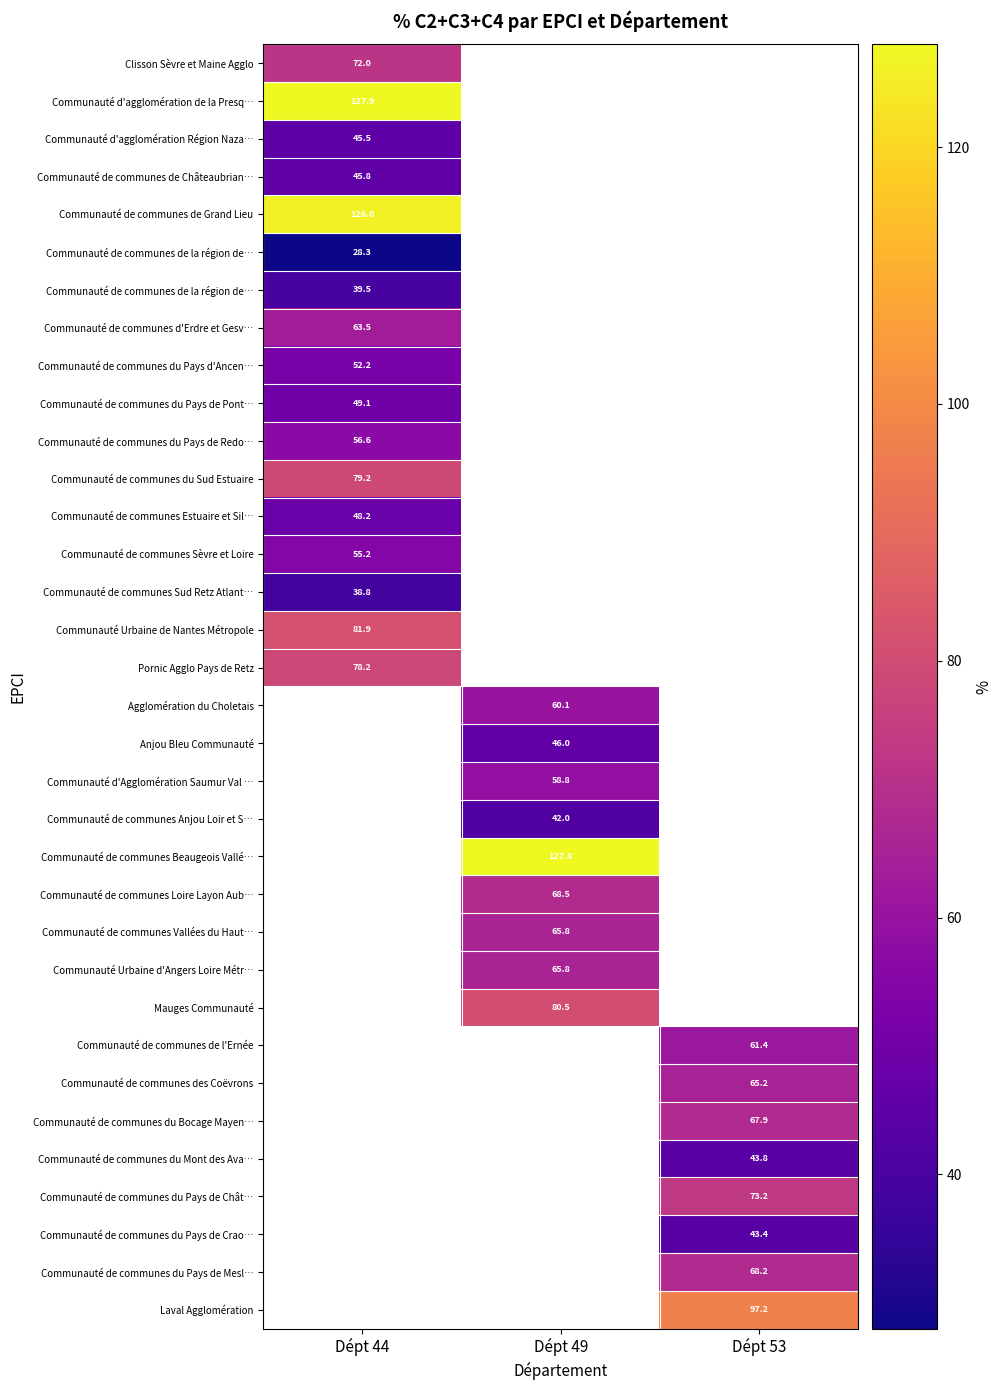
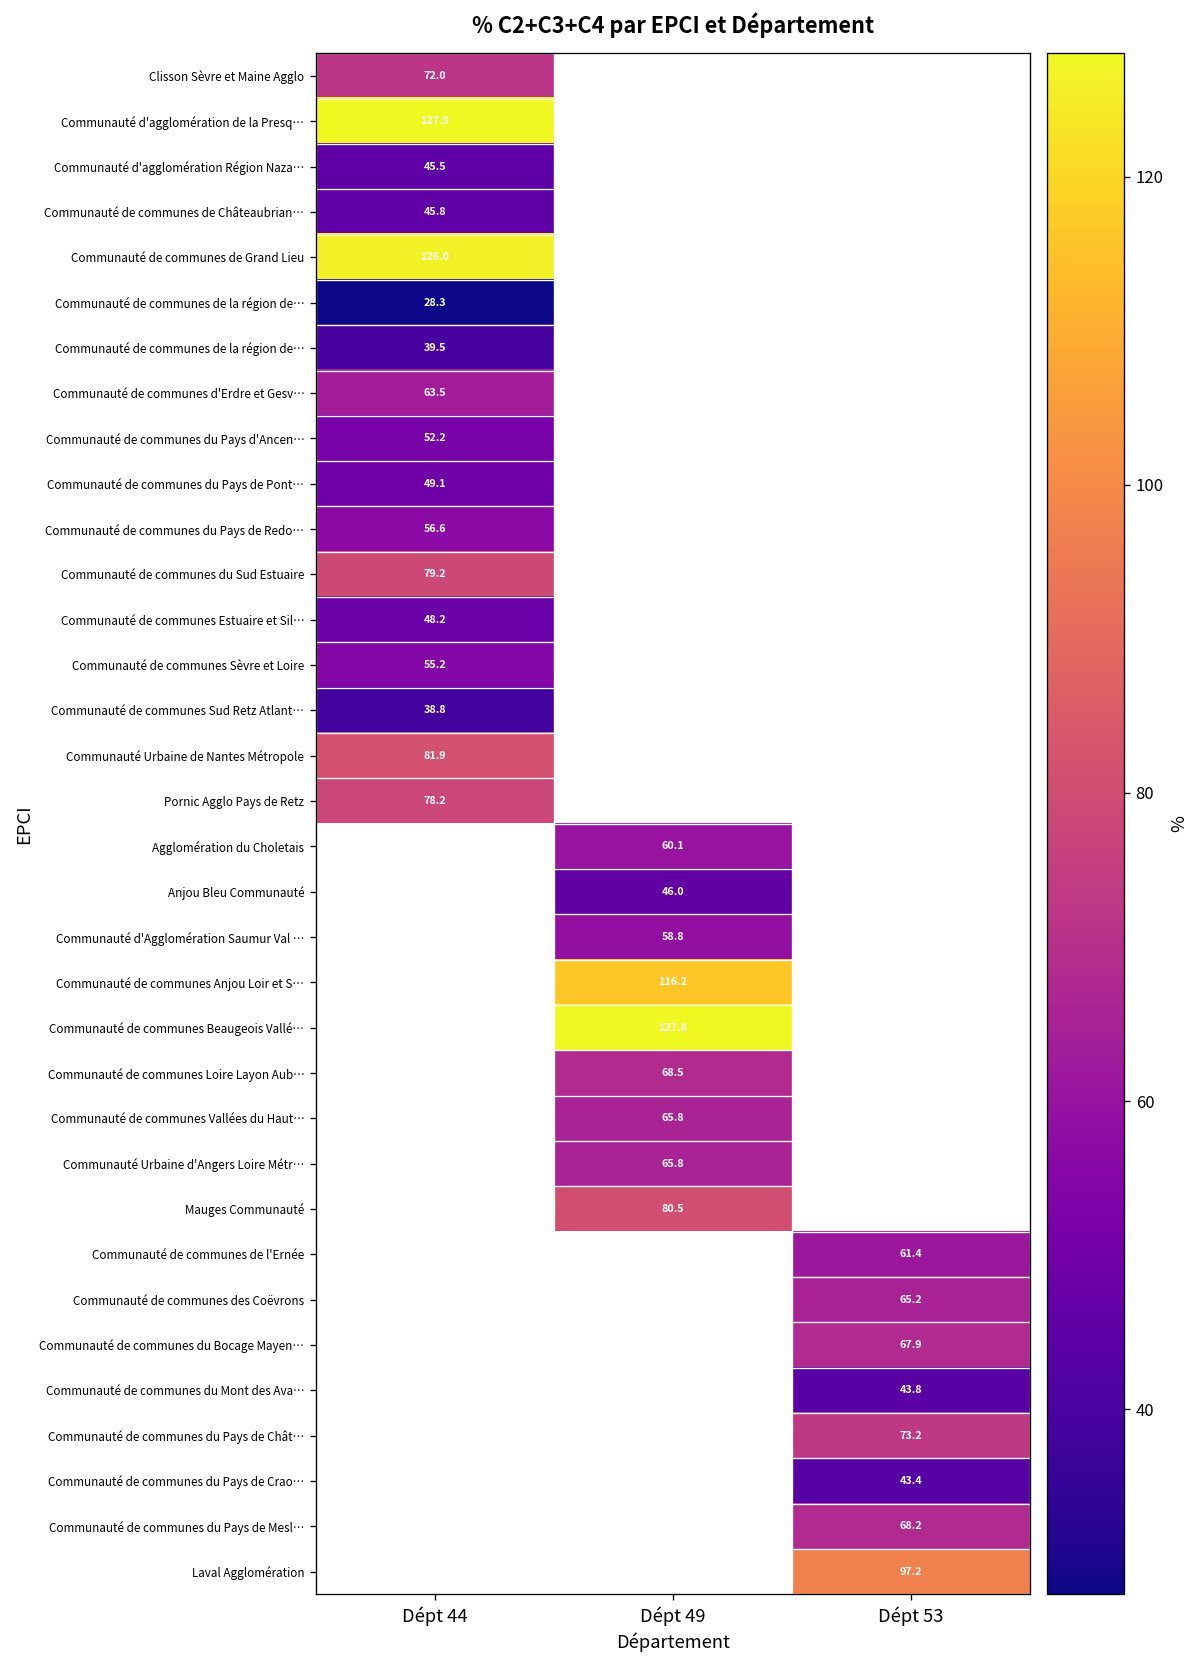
Communauté de communes Anjou Loir et S…, Dépt 49: 42.0 -> 116.2
